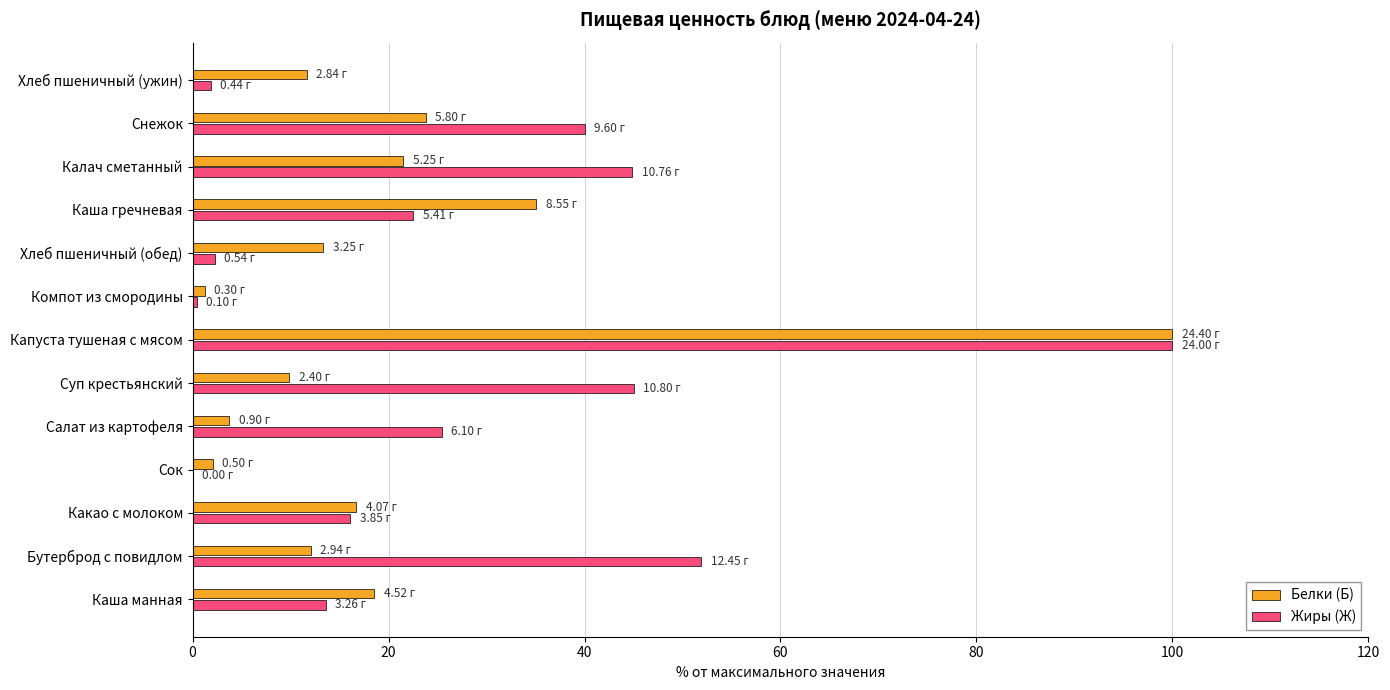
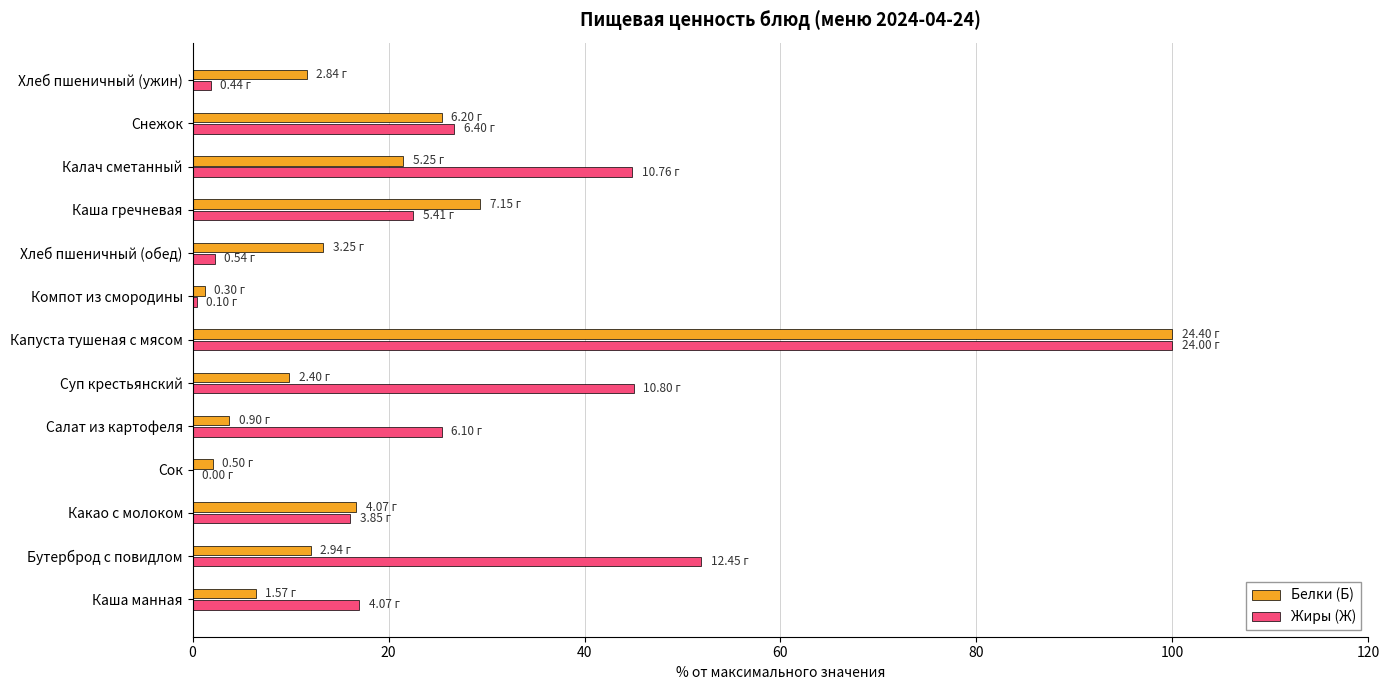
Белки (Б), Снежок: 5.80 -> 6.20
Жиры (Ж), Снежок: 9.60 -> 6.40
Белки (Б), Каша гречневая: 8.55 -> 7.15
Белки (Б), Каша манная: 4.52 -> 1.57
Жиры (Ж), Каша манная: 3.26 -> 4.07
